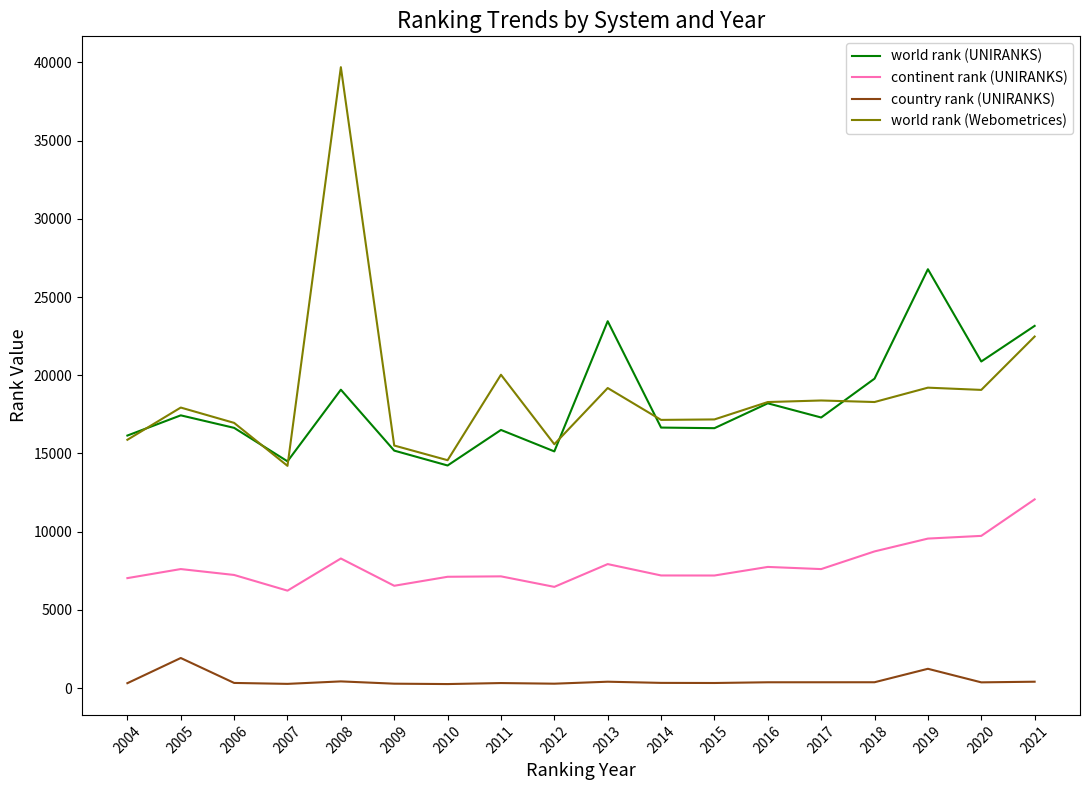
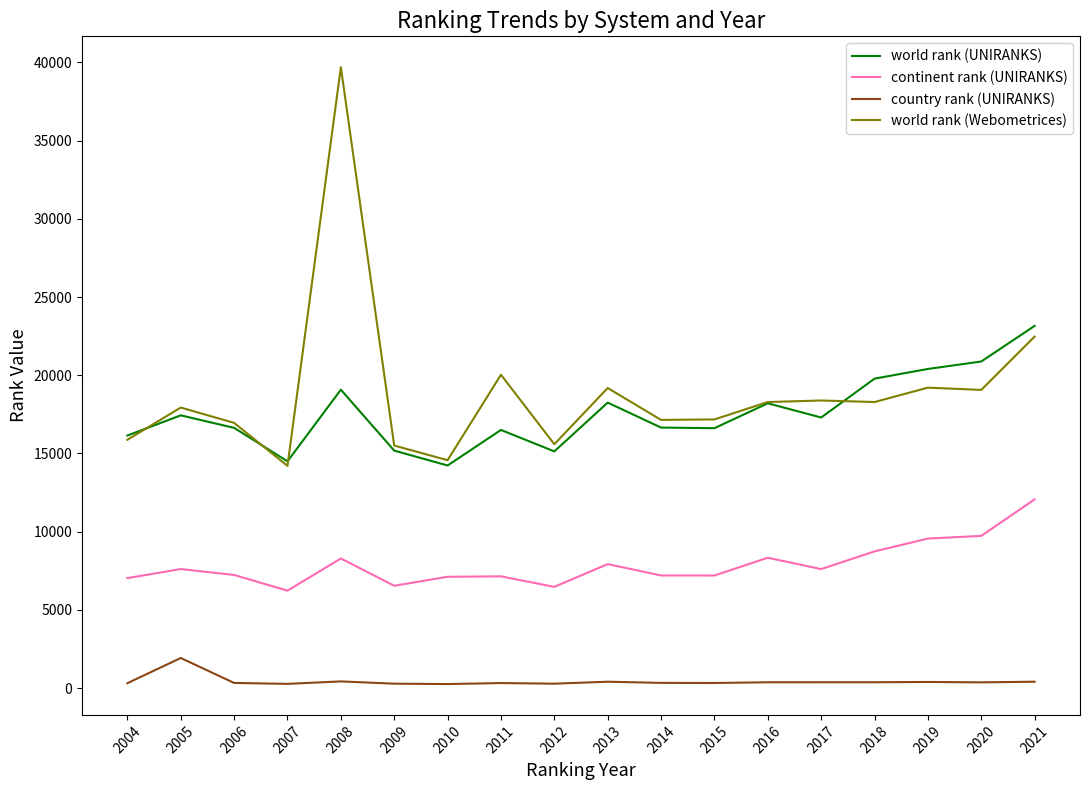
world rank (UNIRANKS), 2013: 23500 -> 18200
continent rank (UNIRANKS), 2016: 7700 -> 8300
world rank (UNIRANKS), 2019: 26800 -> 20400
country rank (UNIRANKS), 2019: 1200 -> 400
